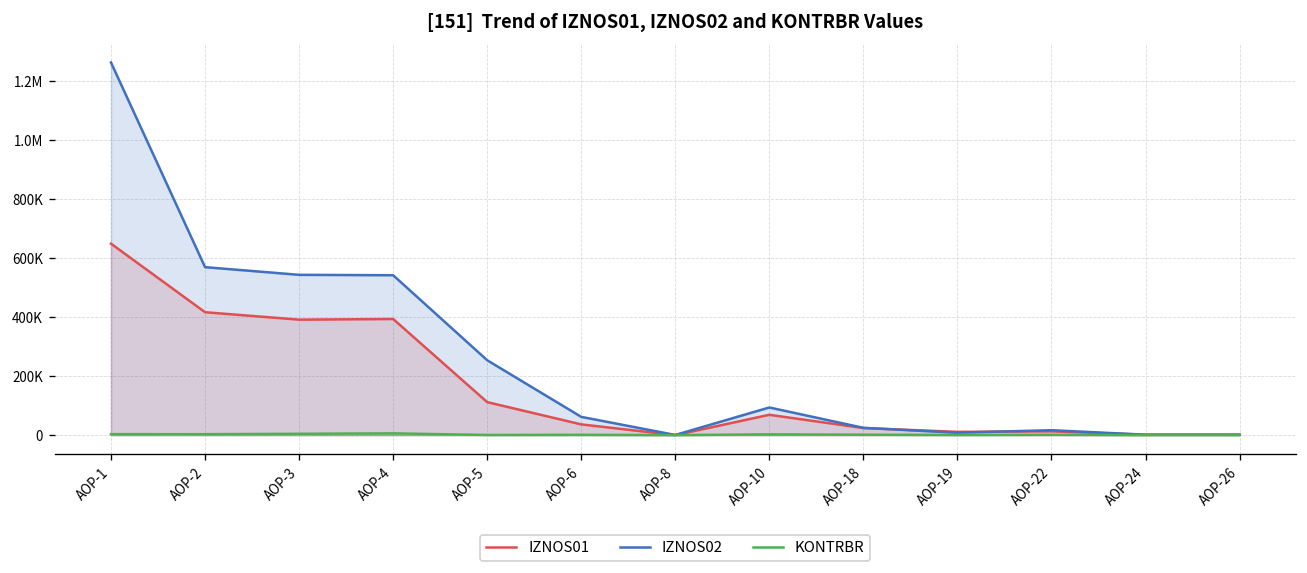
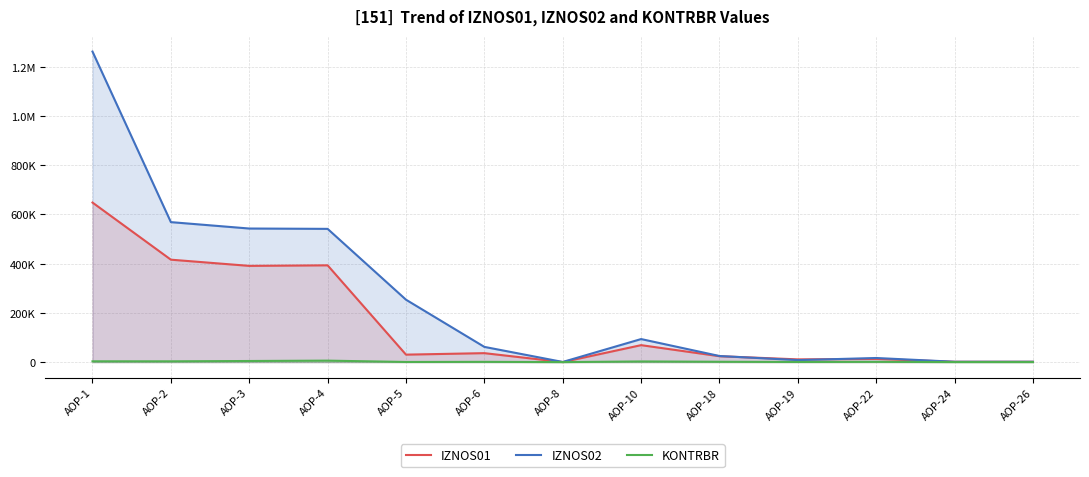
IZNOS01, AOP-5: 110000 -> 30000
